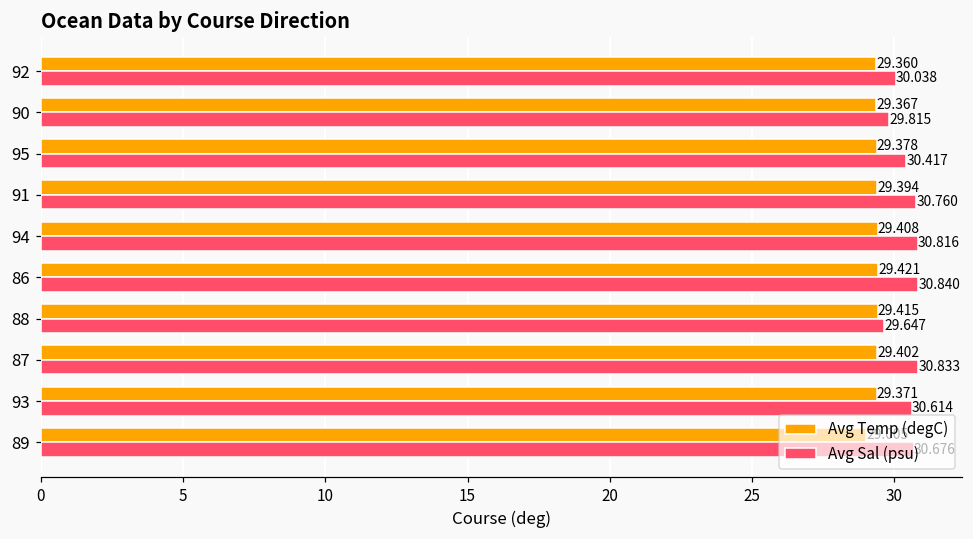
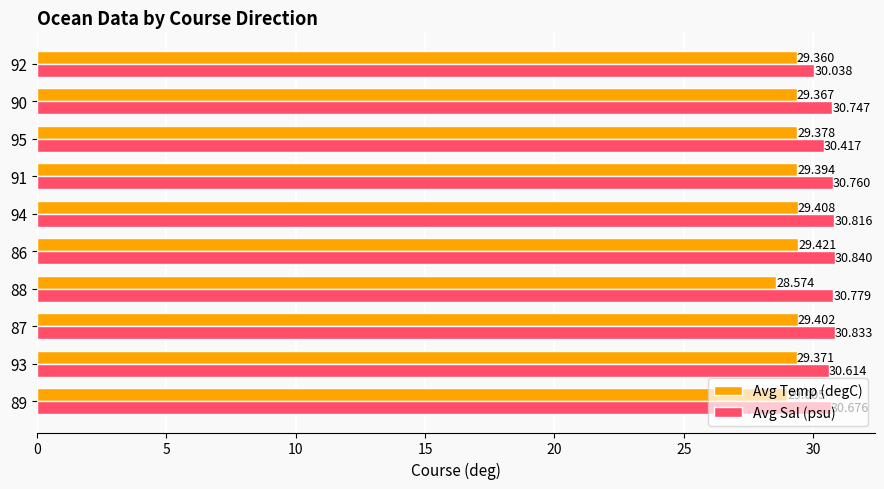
Avg Sal (psu), 90: 29.815 -> 30.747
Avg Temp (degC), 88: 29.415 -> 28.574
Avg Sal (psu), 88: 29.647 -> 30.779
